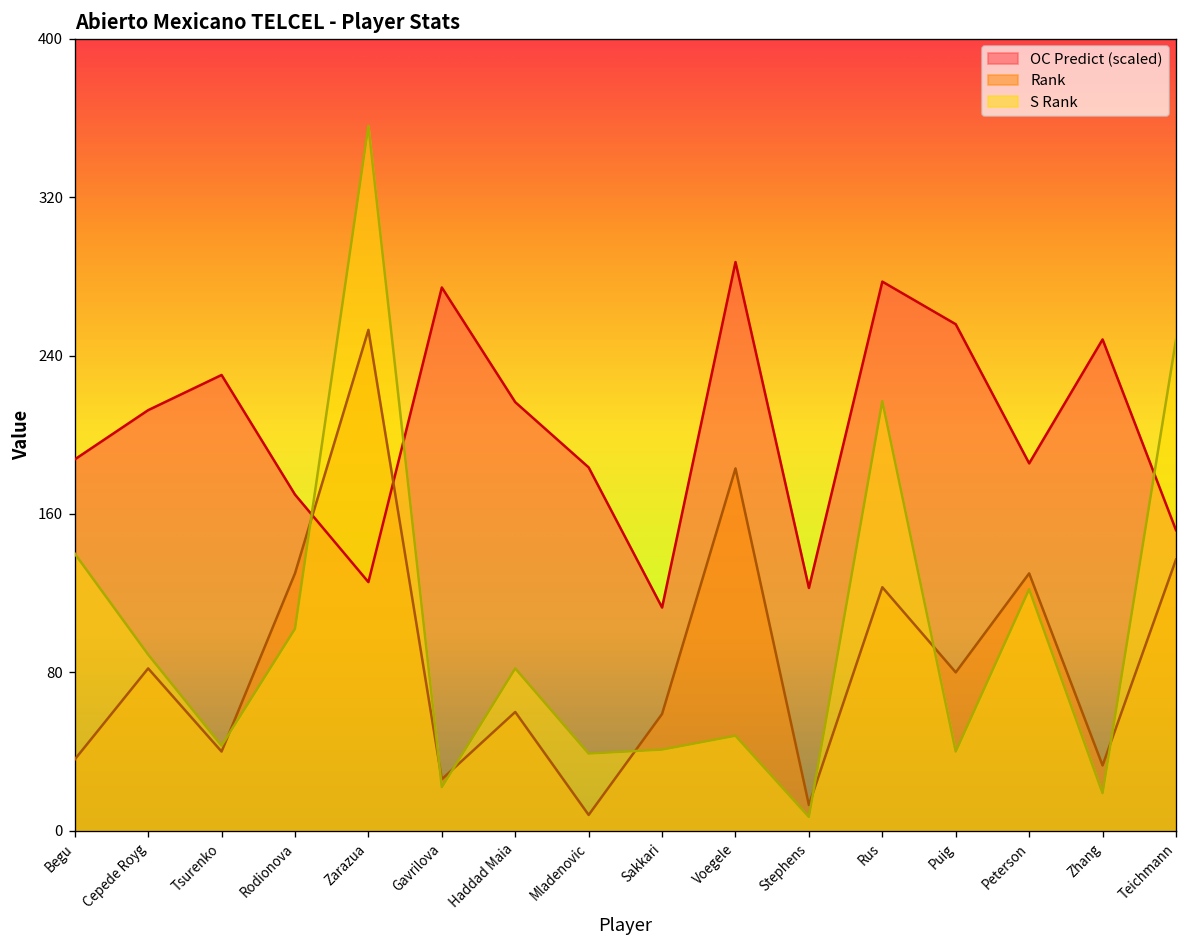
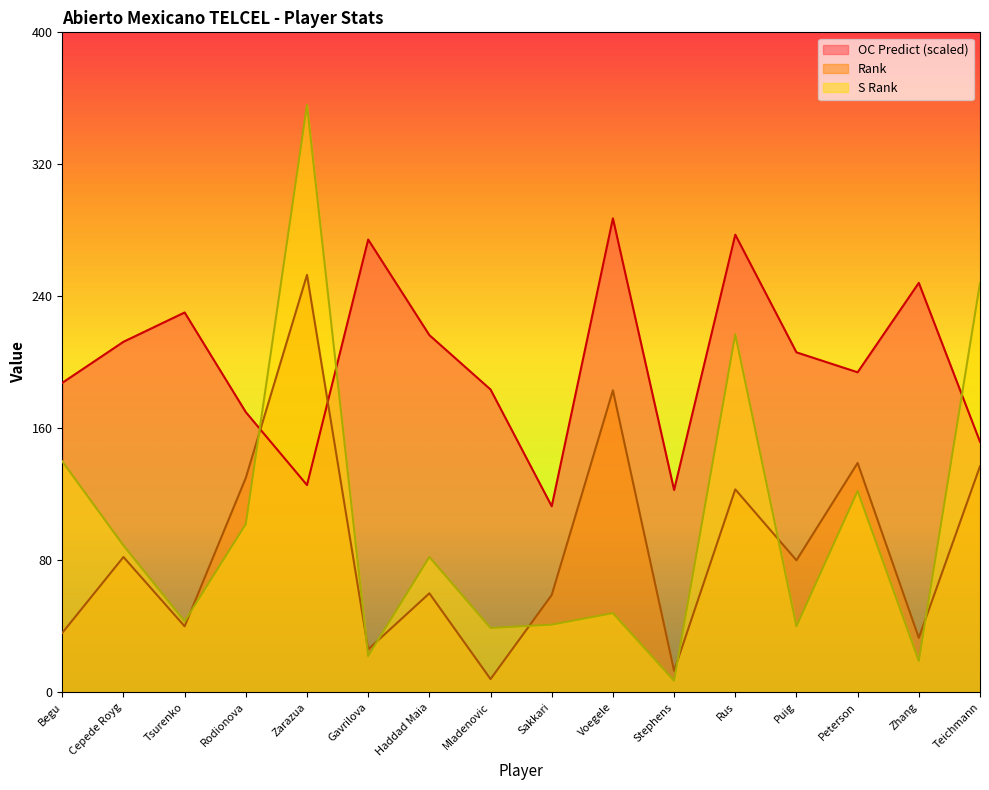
OC Predict (scaled), Puig: 256 -> 206
OC Predict (scaled), Peterson: 186 -> 194
Rank, Peterson: 130 -> 139
